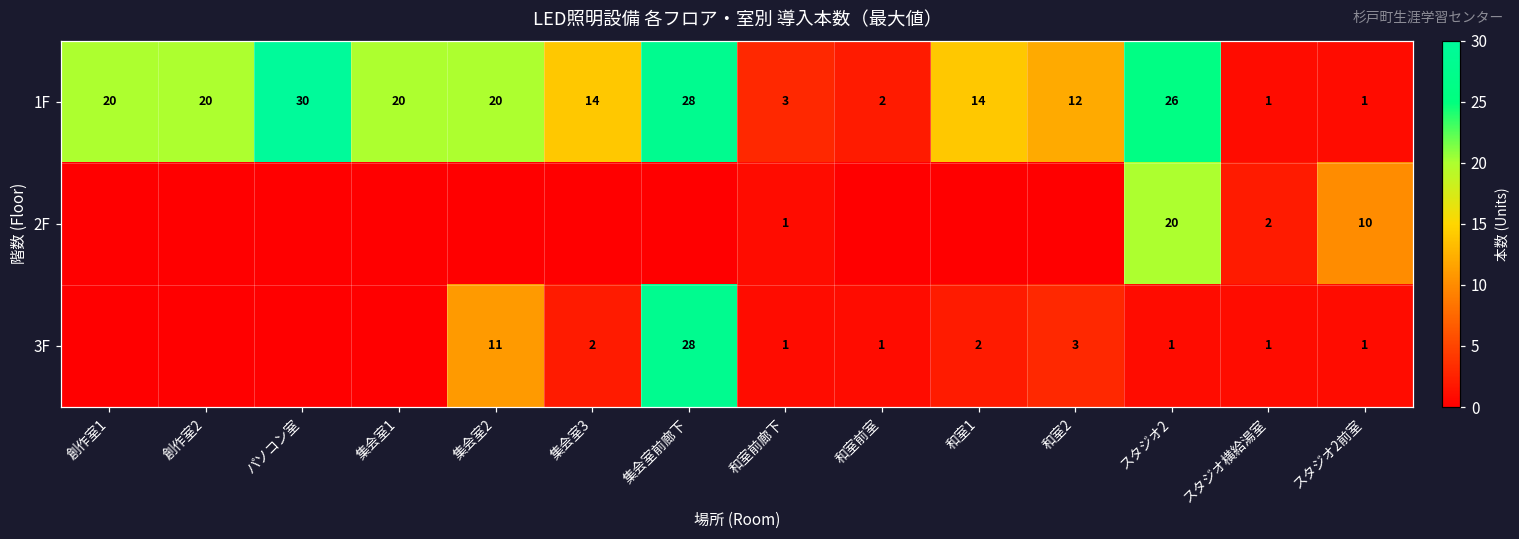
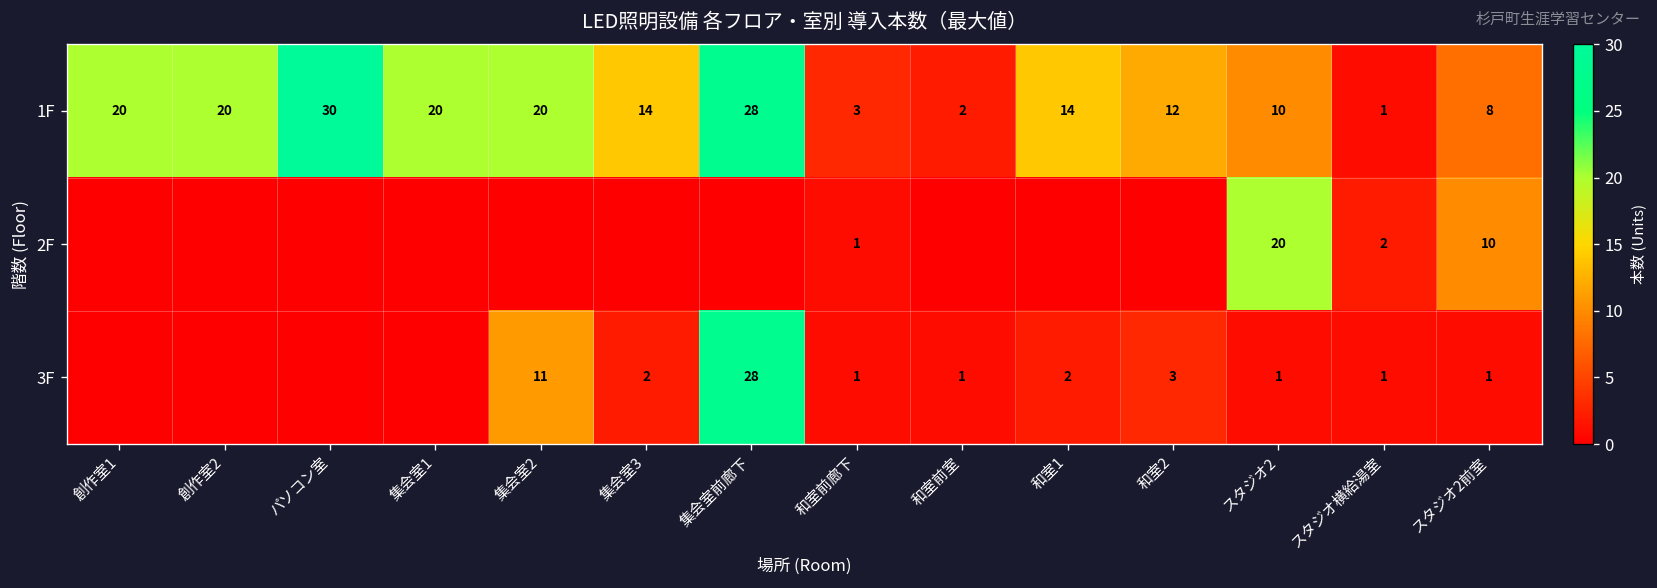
1F, スタジオ2: 26 -> 10
1F, スタジオ2前室: 1 -> 8
